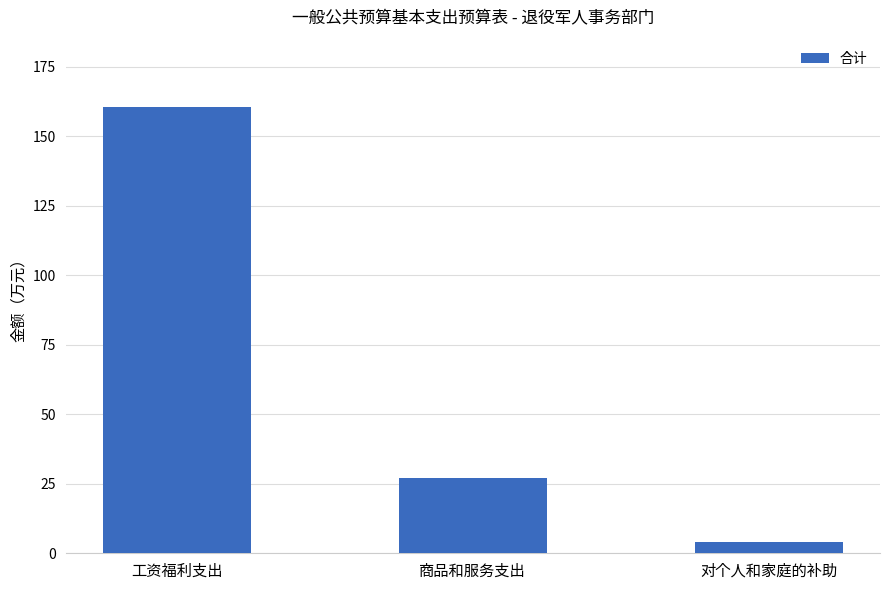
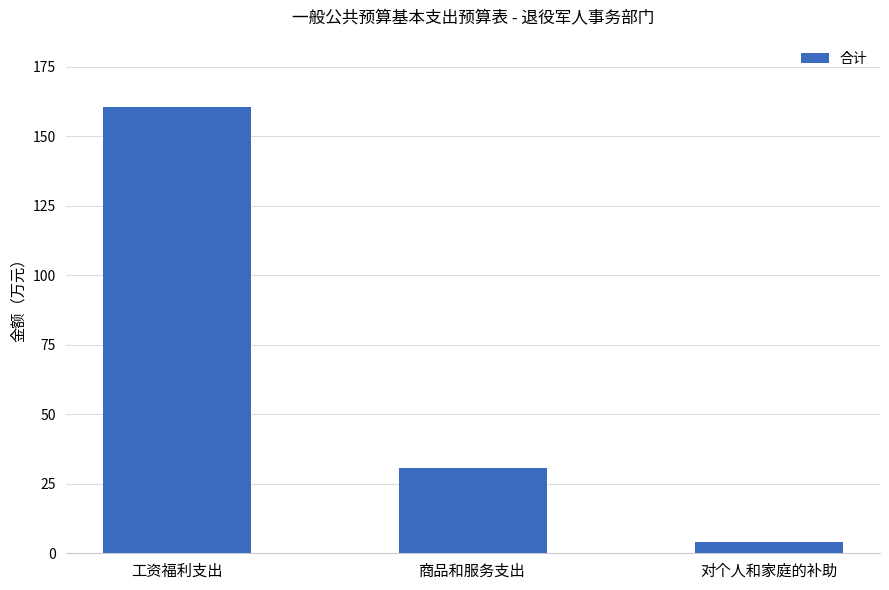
商品和服务支出: 27 -> 31
